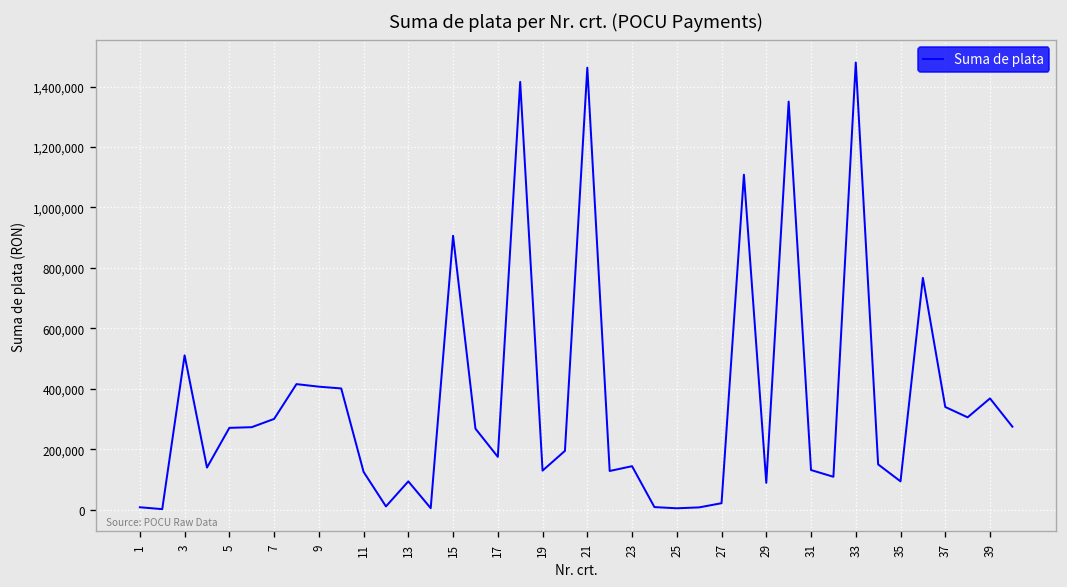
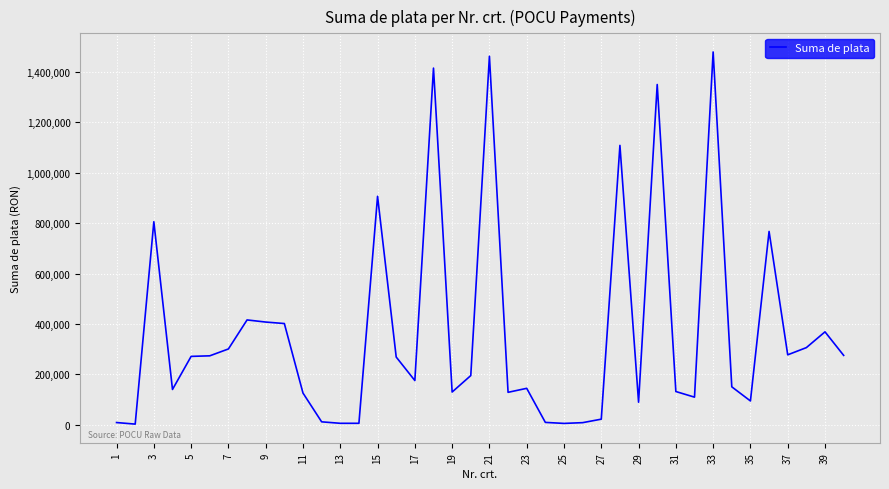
3: 510,000 -> 810,000
13: 90,000 -> 10,000
37: 340,000 -> 280,000
